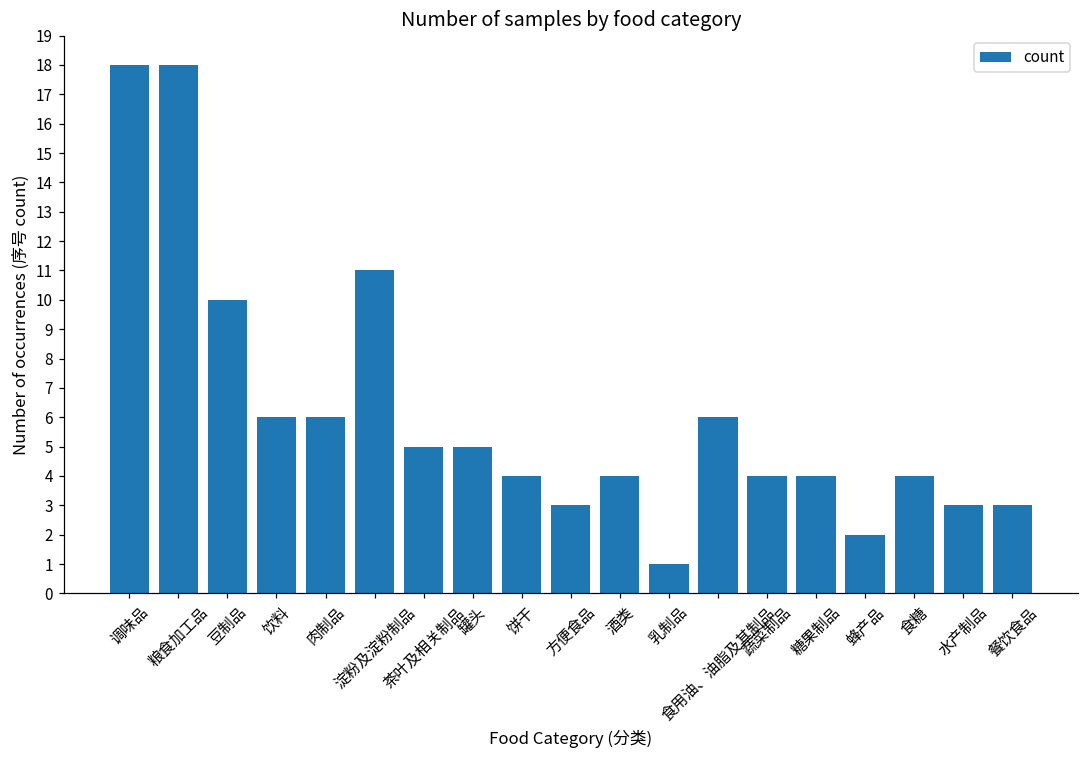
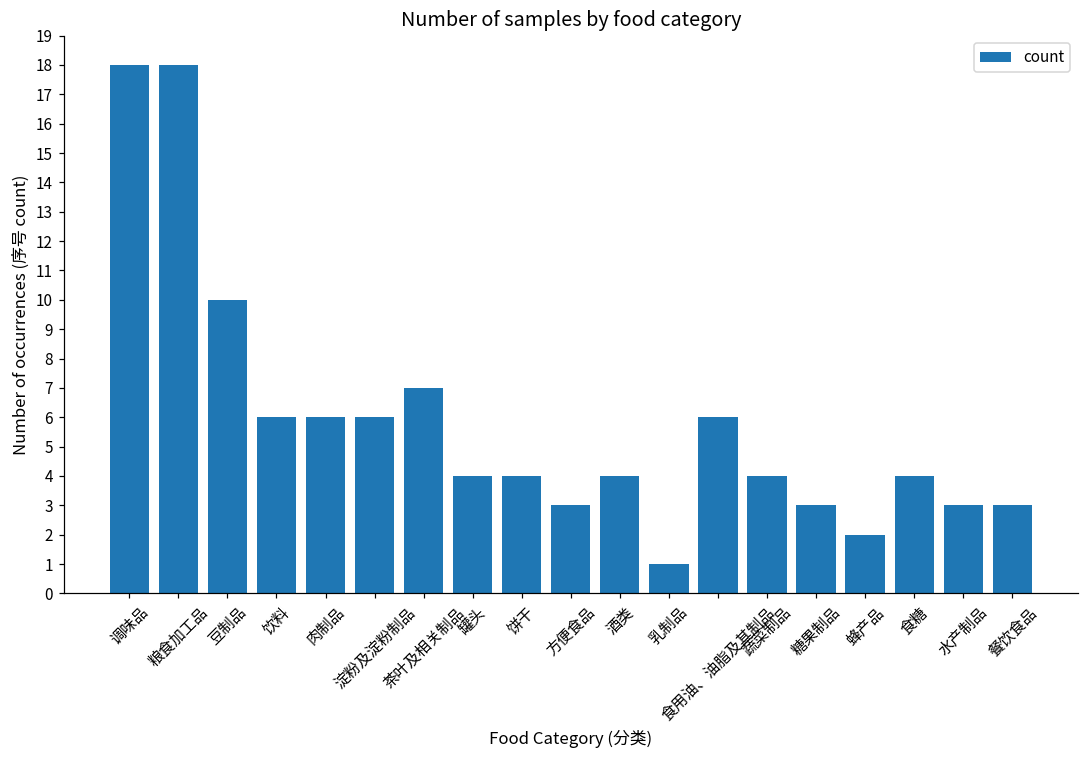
淀粉及淀粉制品: 11 -> 6
茶叶及相关制品: 5 -> 7
罐头: 5 -> 4
糖果制品: 4 -> 3
